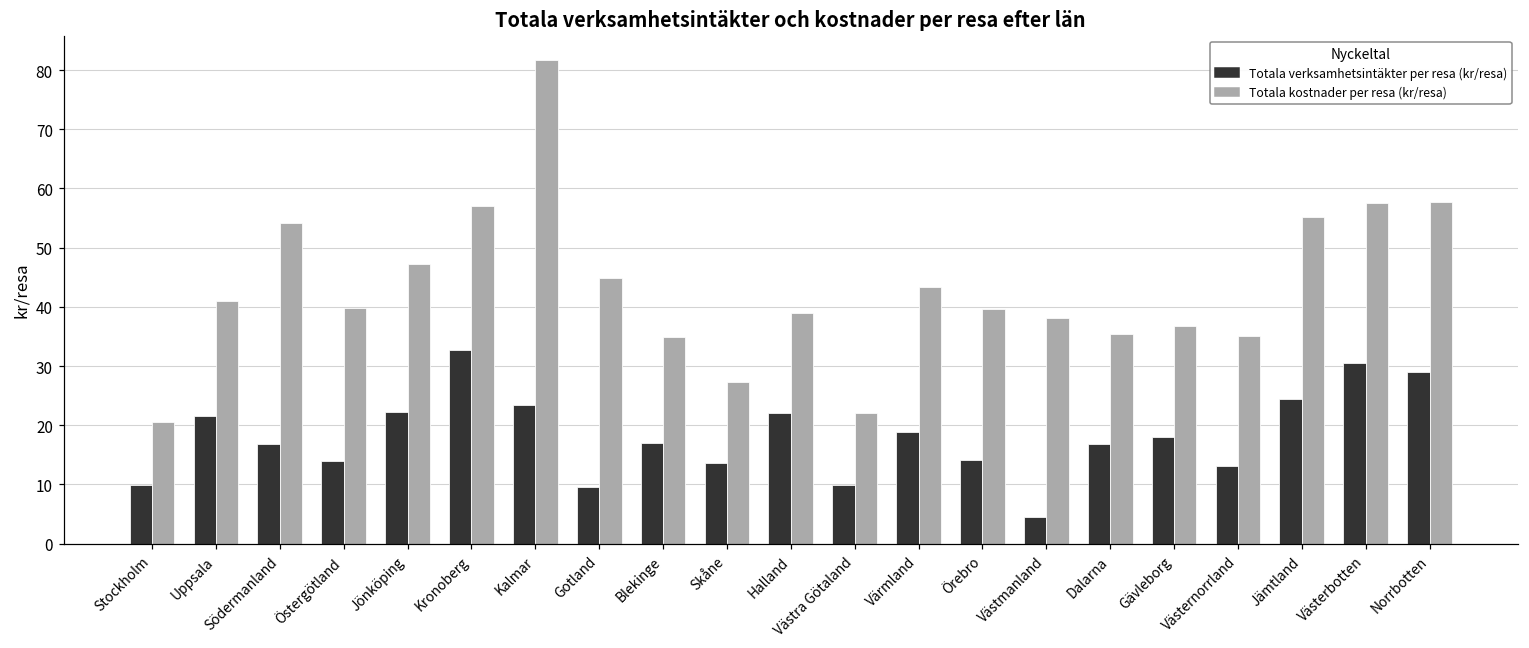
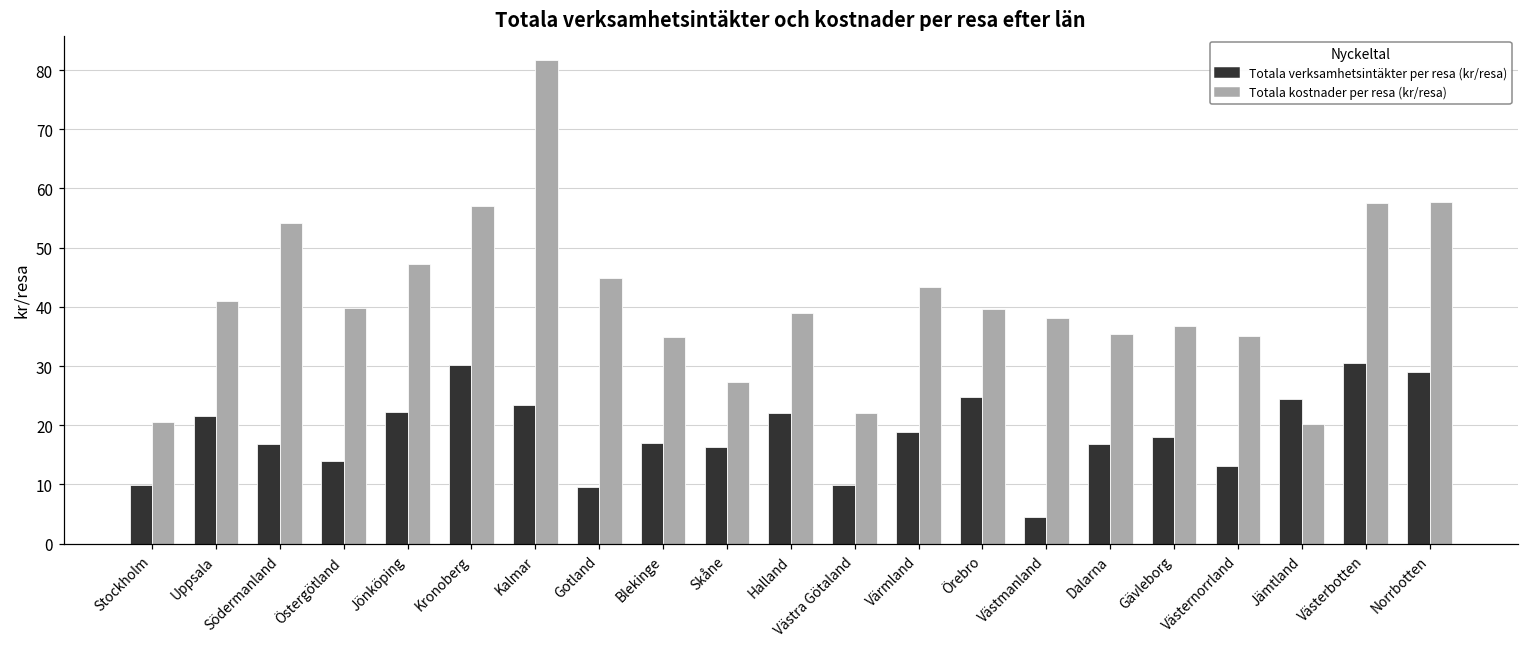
Totala verksamhetsintäkter per resa (kr/resa), Kronoberg: 33 -> 30
Totala verksamhetsintäkter per resa (kr/resa), Skåne: 14 -> 16
Totala verksamhetsintäkter per resa (kr/resa), Örebro: 14 -> 25
Totala kostnader per resa (kr/resa), Jämtland: 55 -> 20
